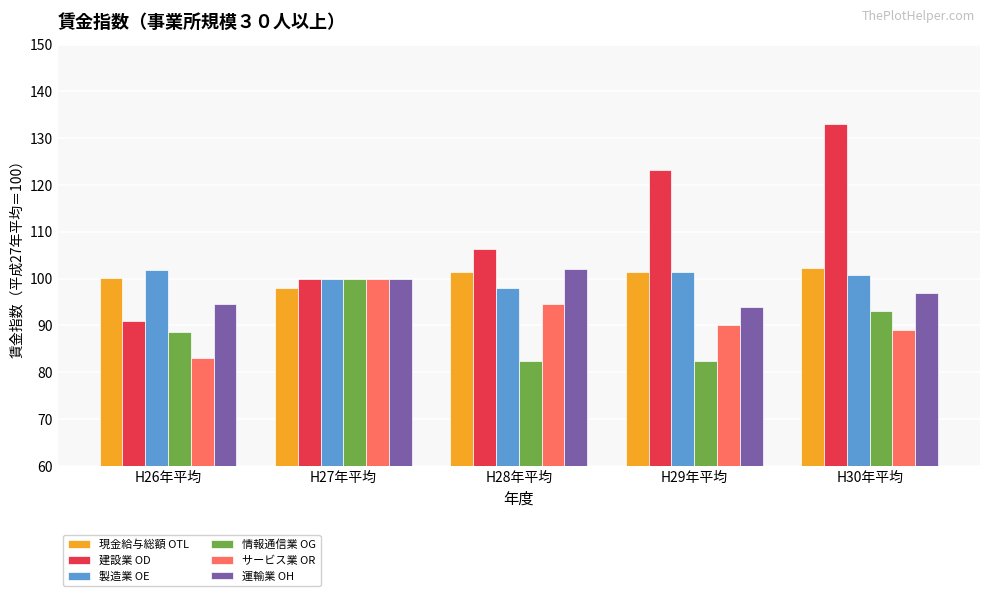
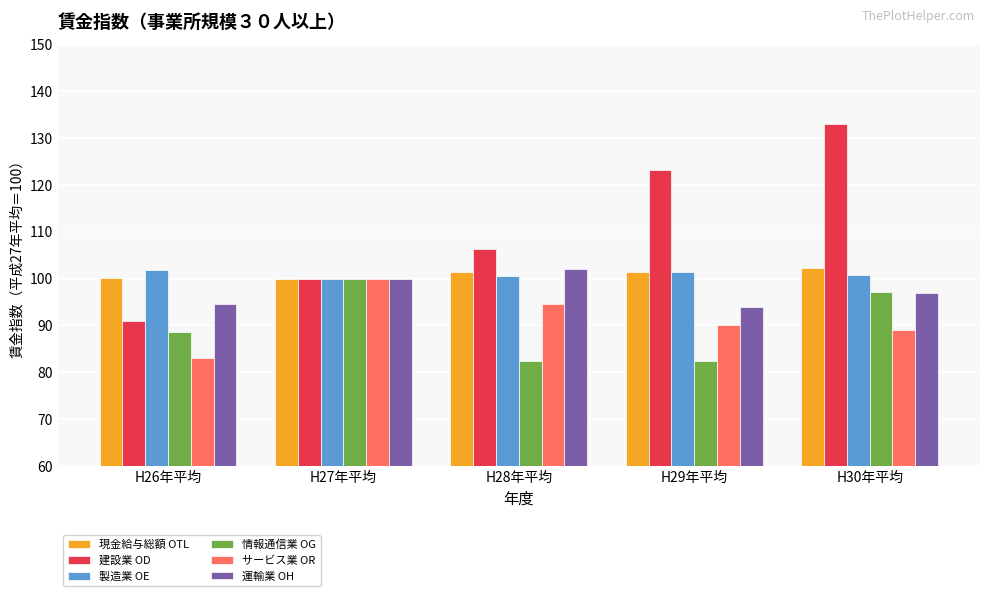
現金給与総額 OTL, H27年平均: 98 -> 100
製造業 OE, H28年平均: 98 -> 101
情報通信業 OG, H30年平均: 93 -> 97
